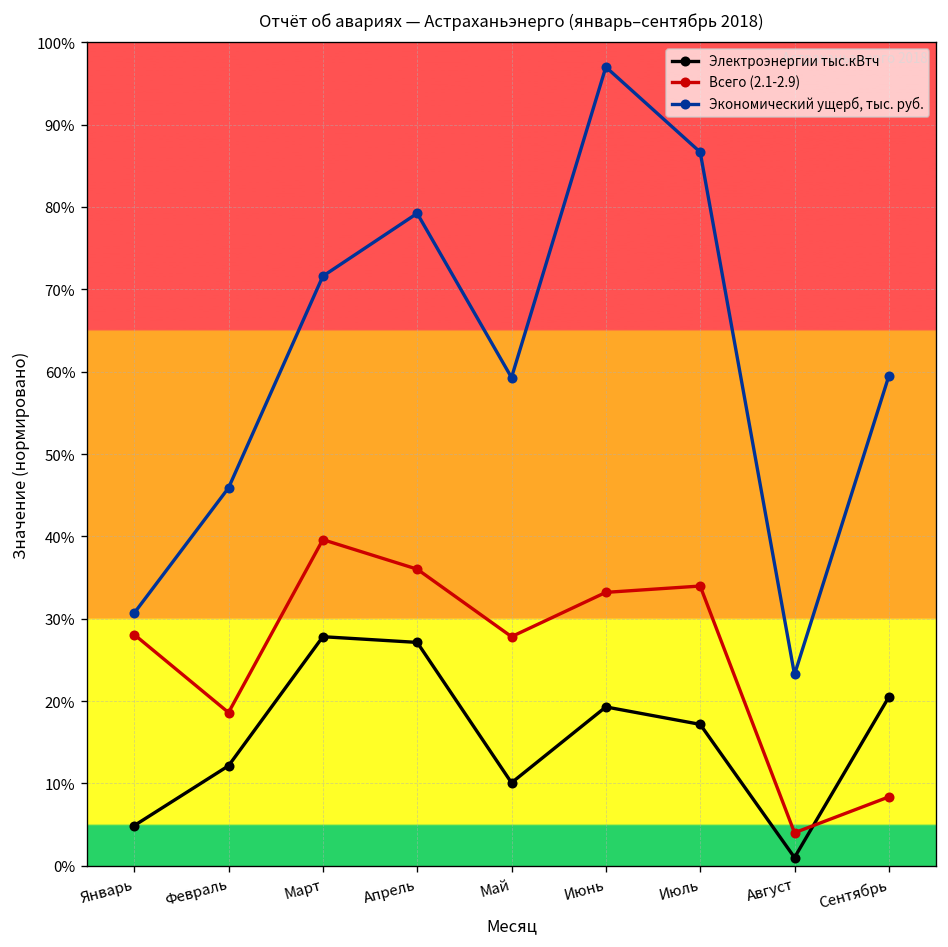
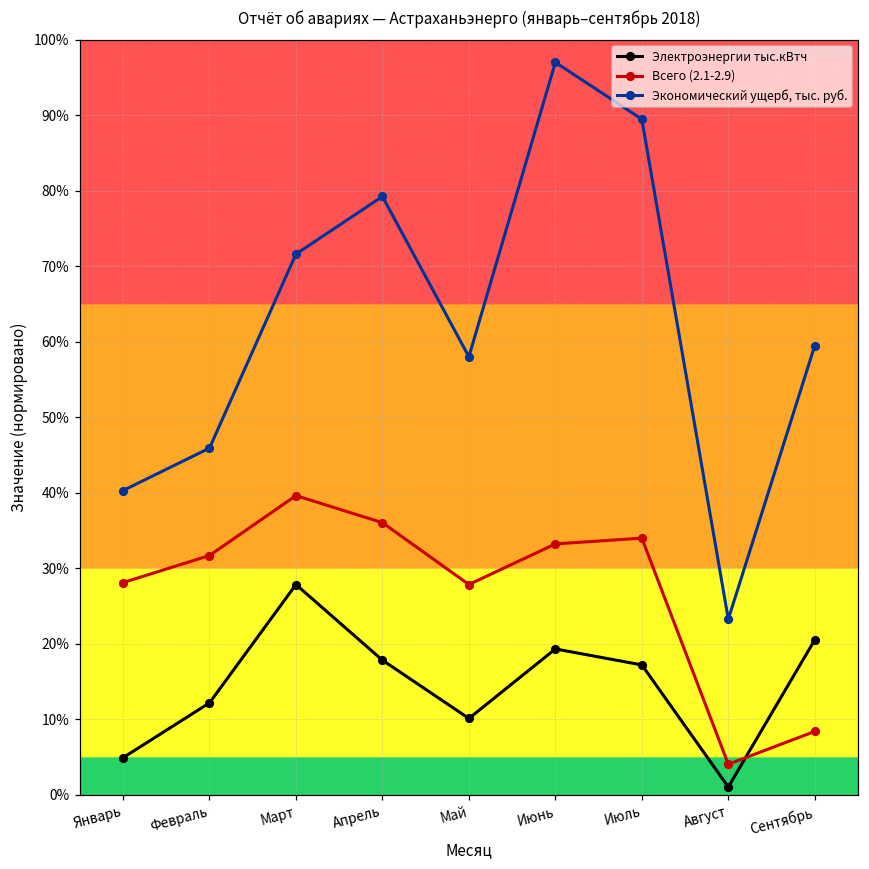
Экономический ущерб, тыс. руб., Январь: 31% -> 40%
Всего (2.1-2.9), Февраль: 19% -> 32%
Электроэнергии тыс.кВтч, Апрель: 27% -> 18%
Экономический ущерб, тыс. руб., Май: 59% -> 58%
Экономический ущерб, тыс. руб., Июль: 87% -> 89%
